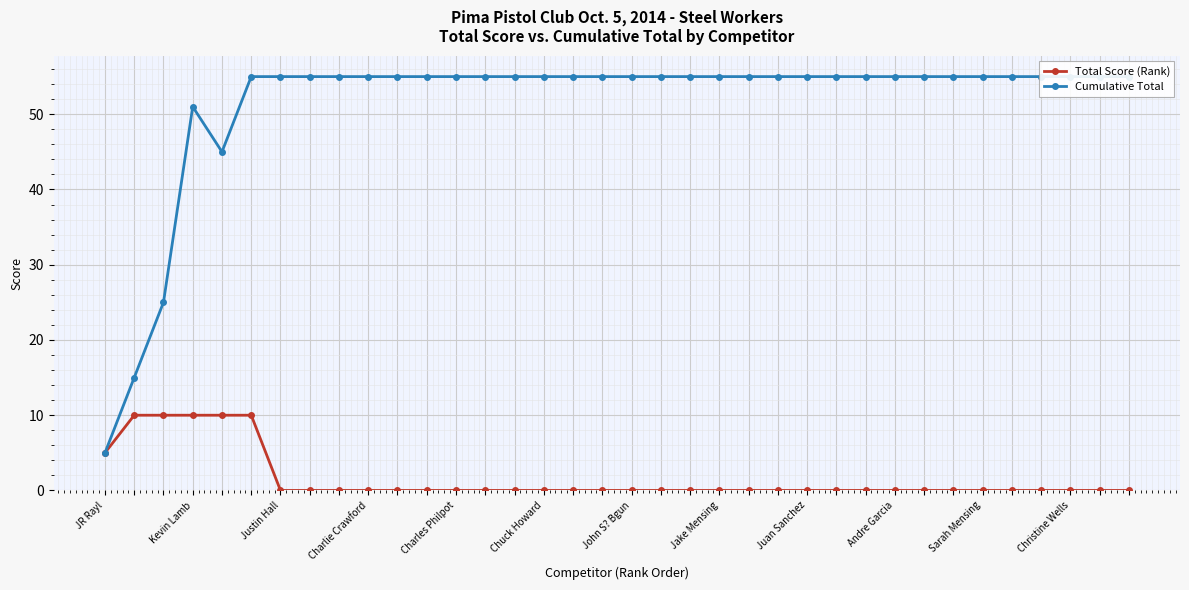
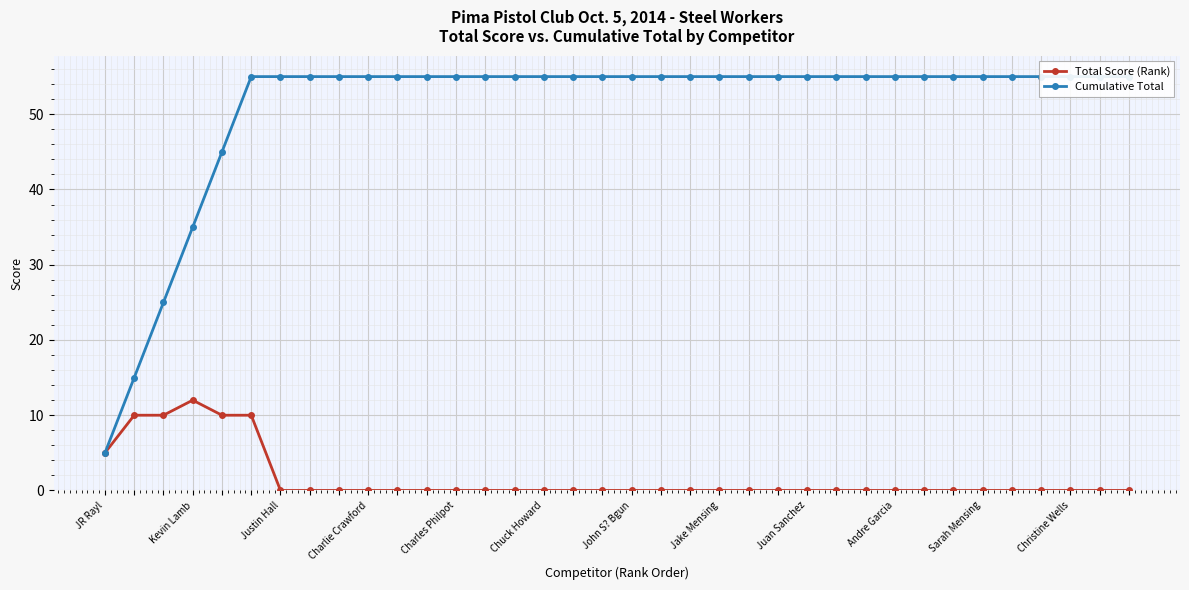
Total Score (Rank), Kevin Lamb: 10 -> 12
Cumulative Total, Kevin Lamb: 51 -> 35
